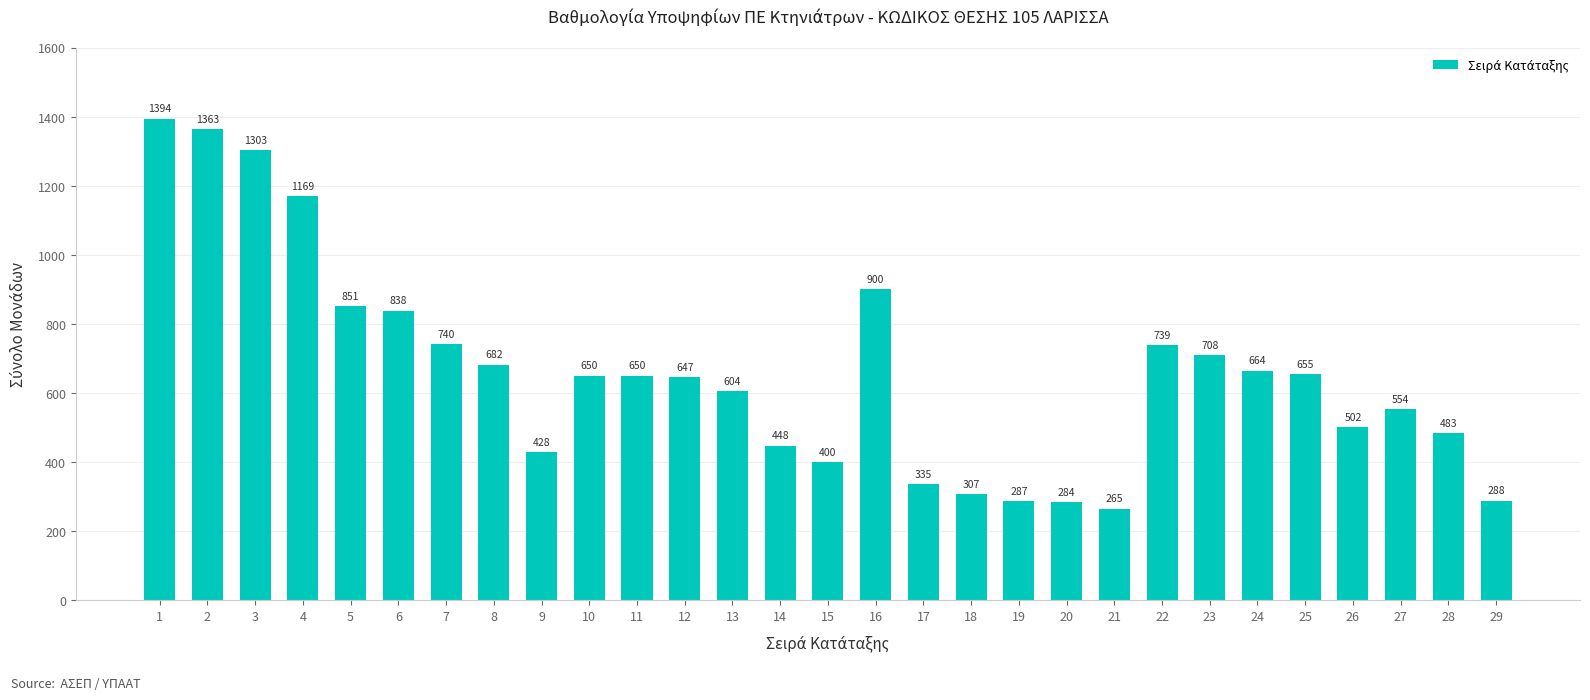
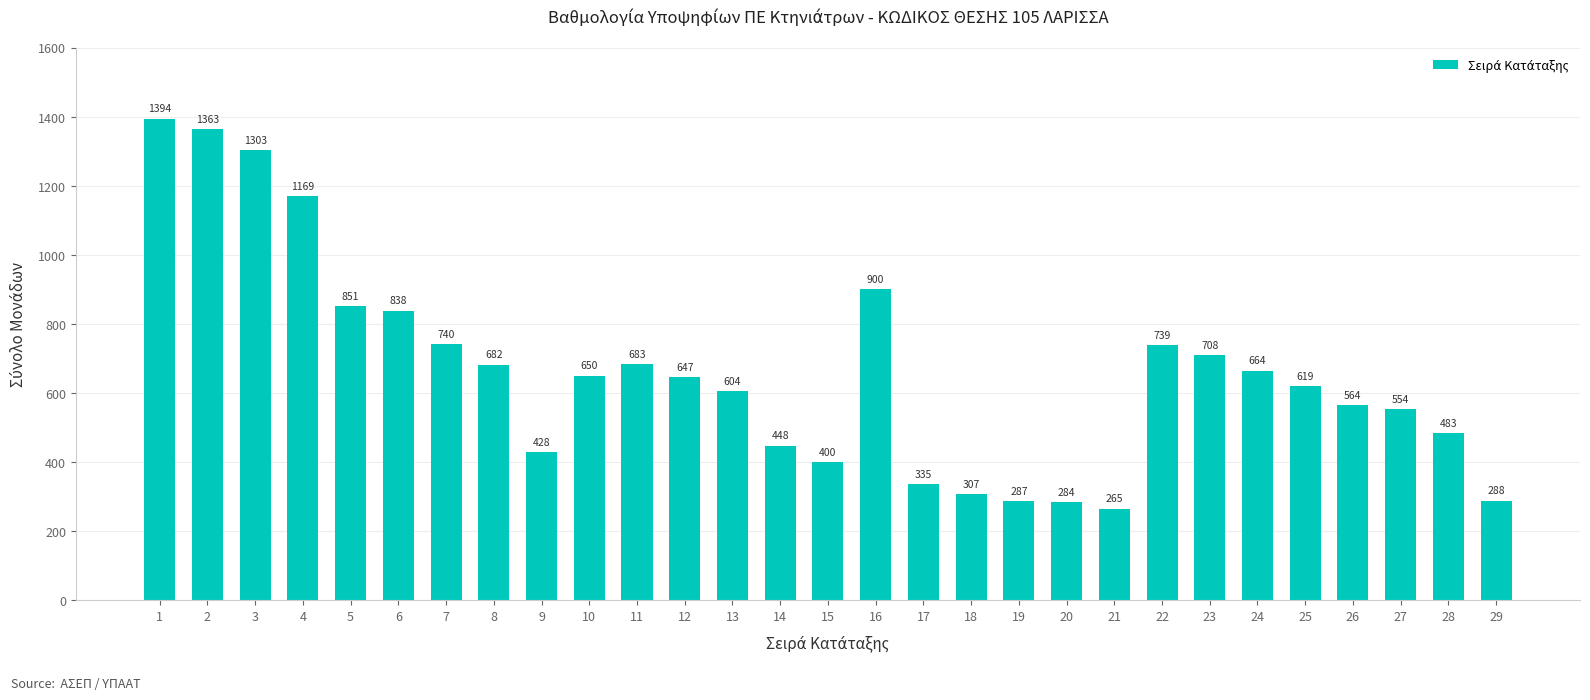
11: 650 -> 683
25: 655 -> 619
26: 502 -> 564
